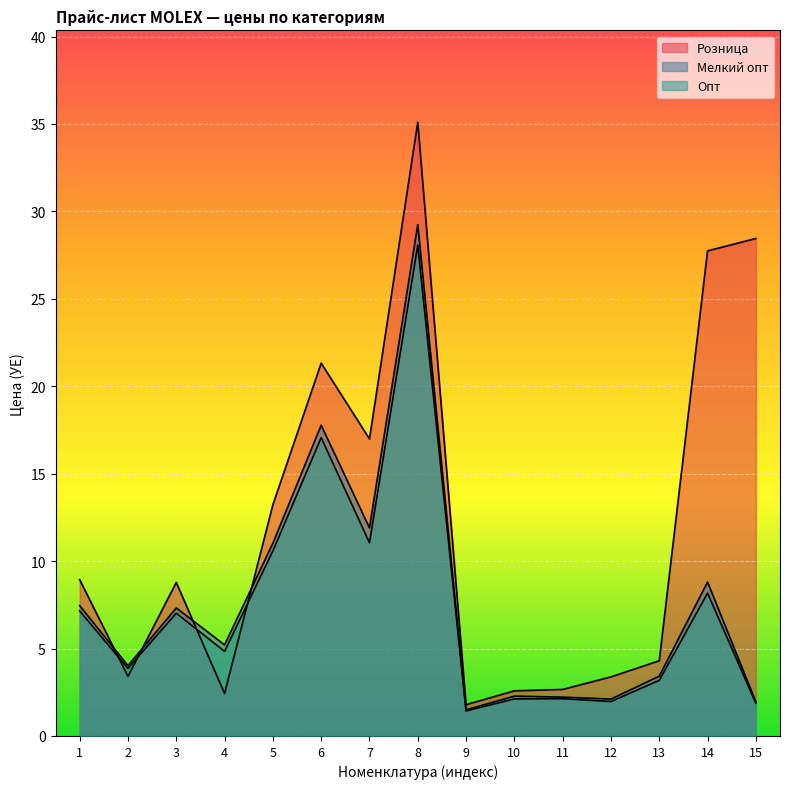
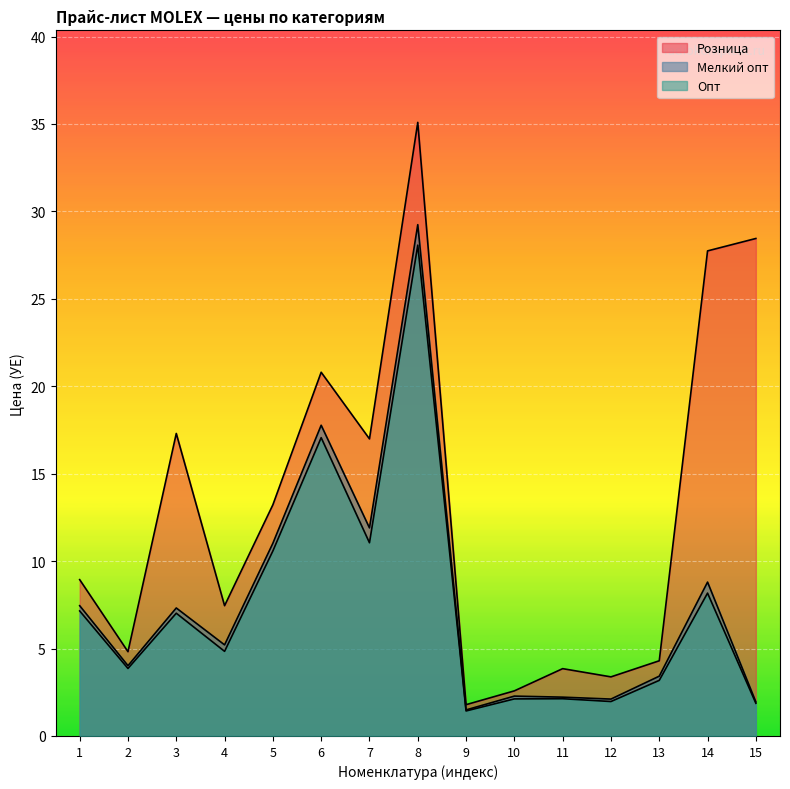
Розница, 2: 3.4 -> 4.8
Розница, 3: 8.8 -> 17.3
Розница, 4: 2.4 -> 7.5
Розница, 6: 21.3 -> 20.8
Розница, 11: 2.7 -> 3.9
